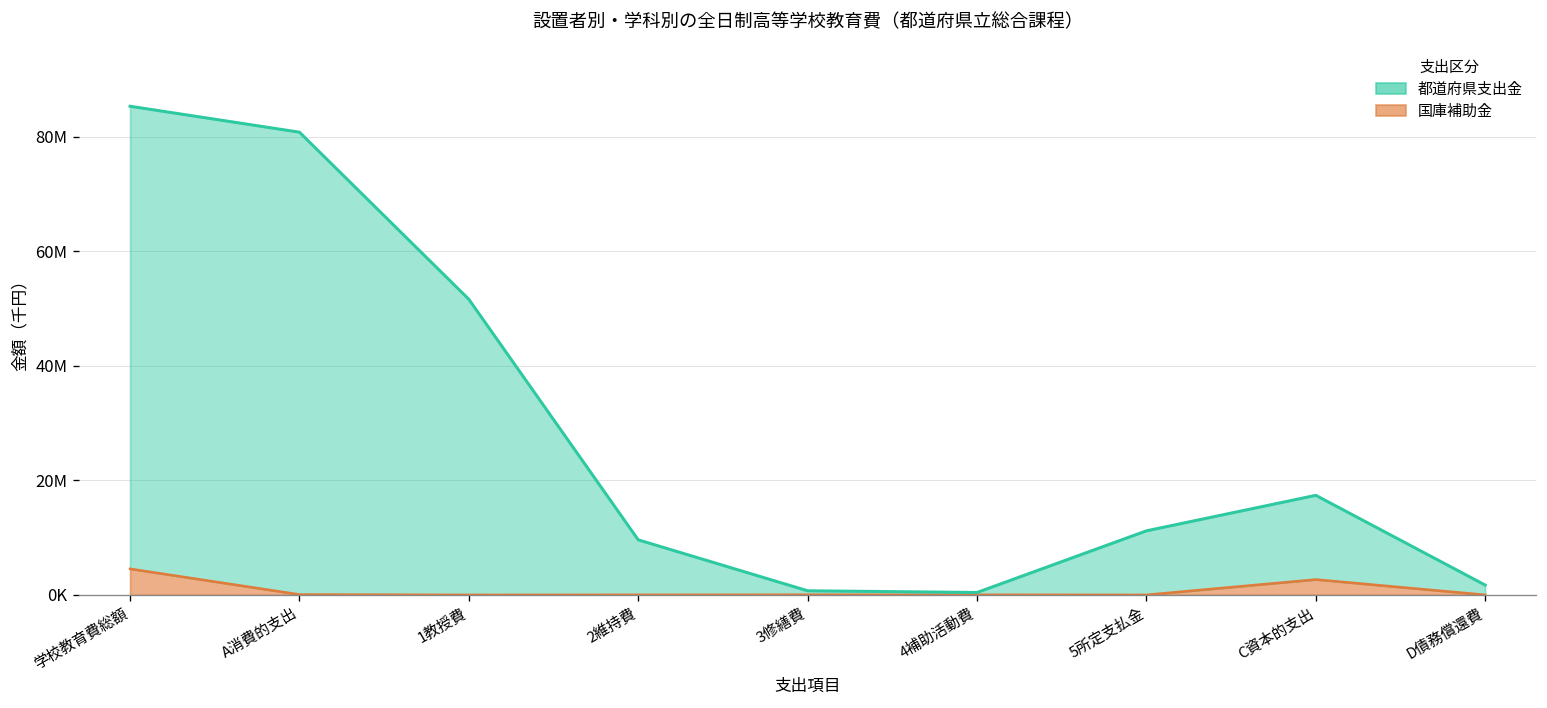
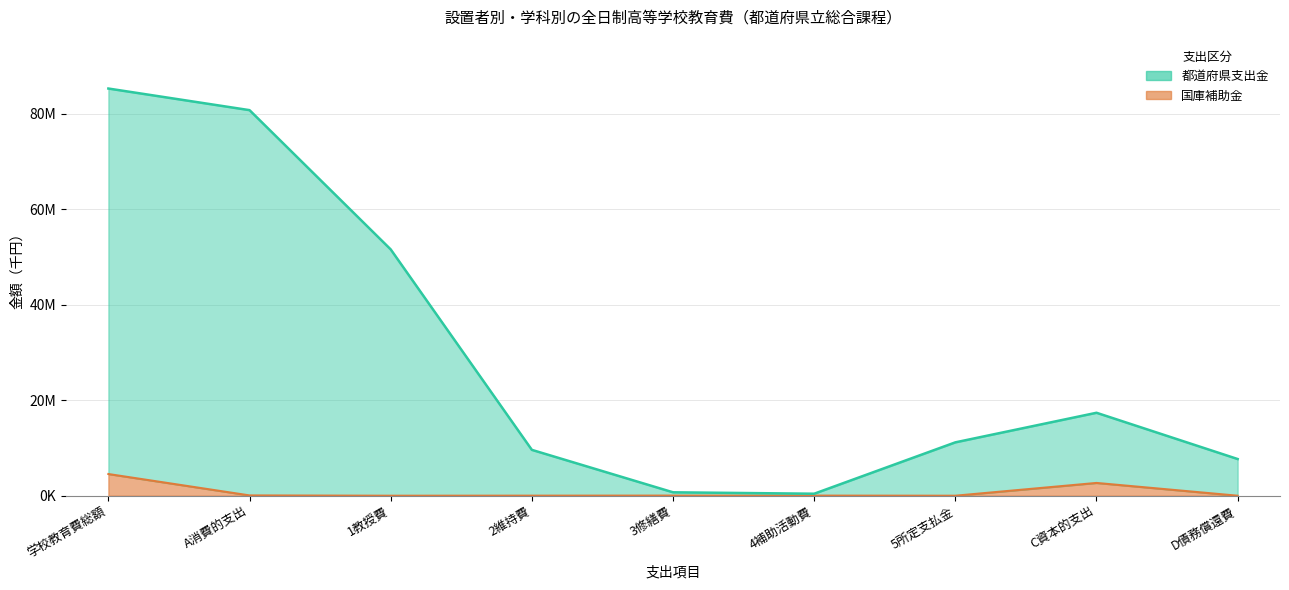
都道府県支出金, D債務償還費: 2000000 -> 8000000
